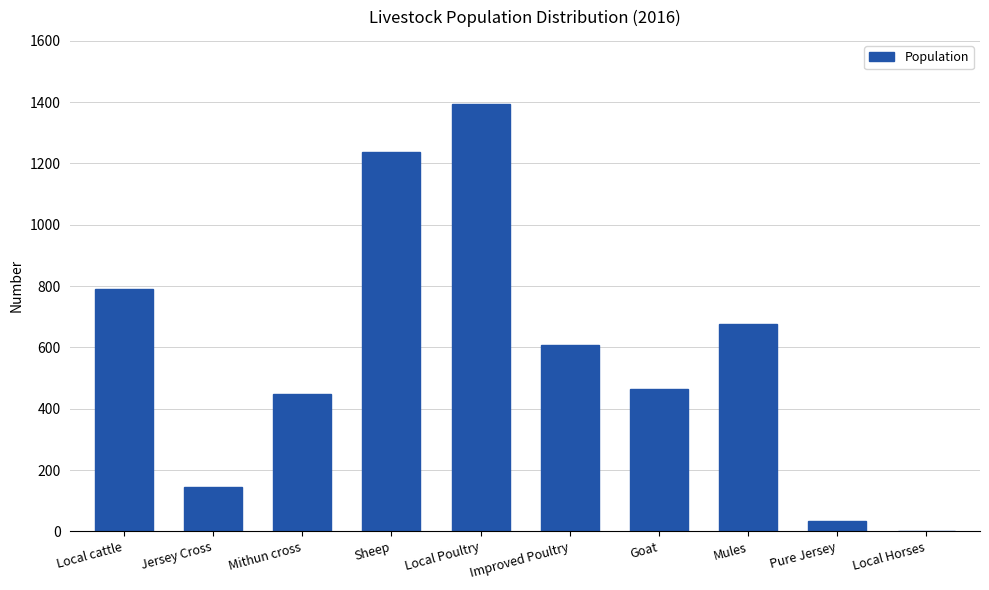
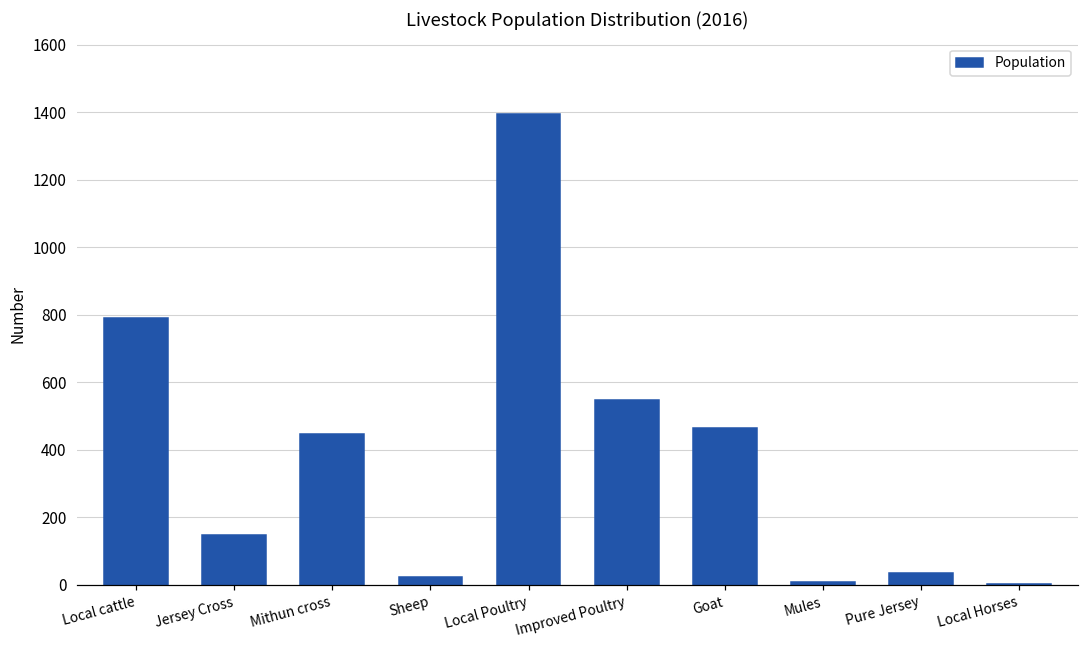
Sheep: 1240 -> 20
Improved Poultry: 610 -> 550
Mules: 680 -> 10
